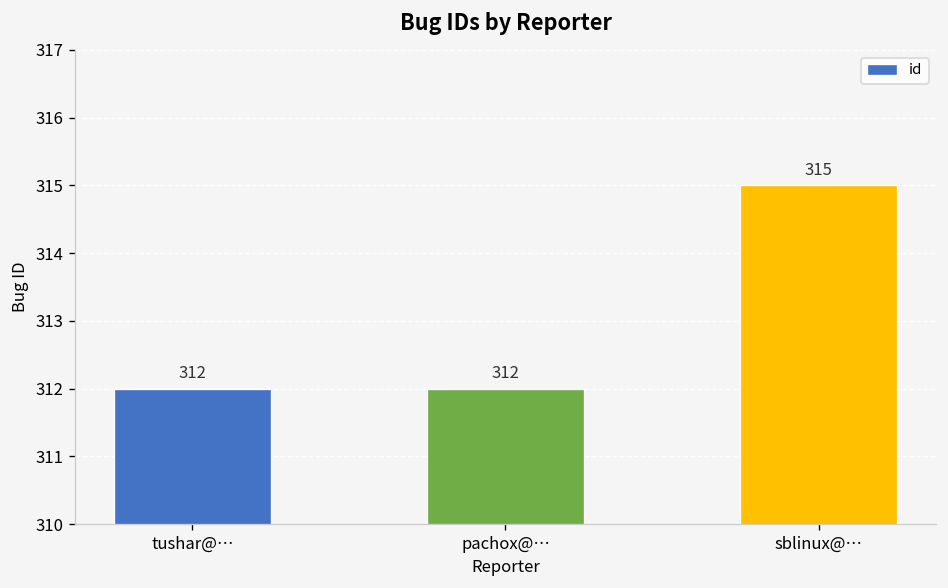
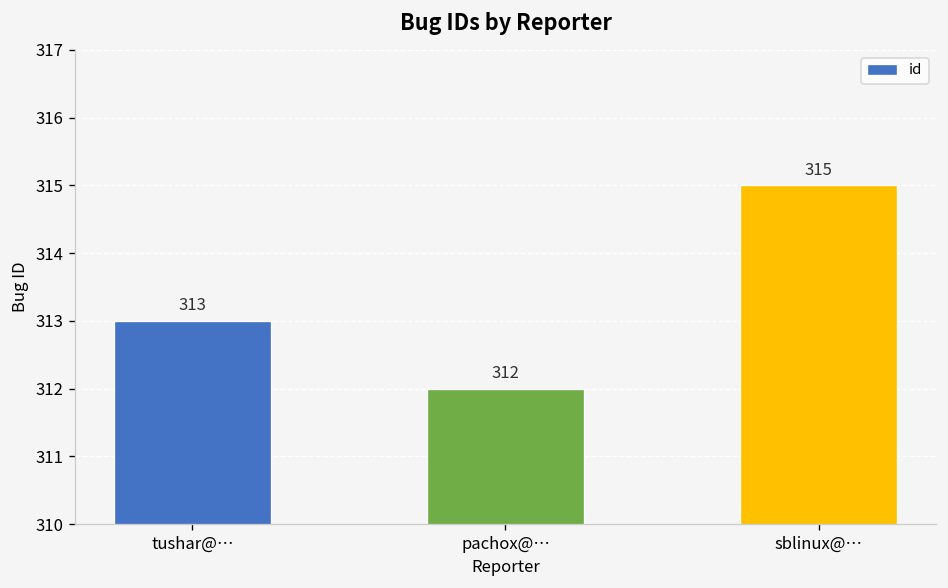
tushar@…: 312 -> 313
